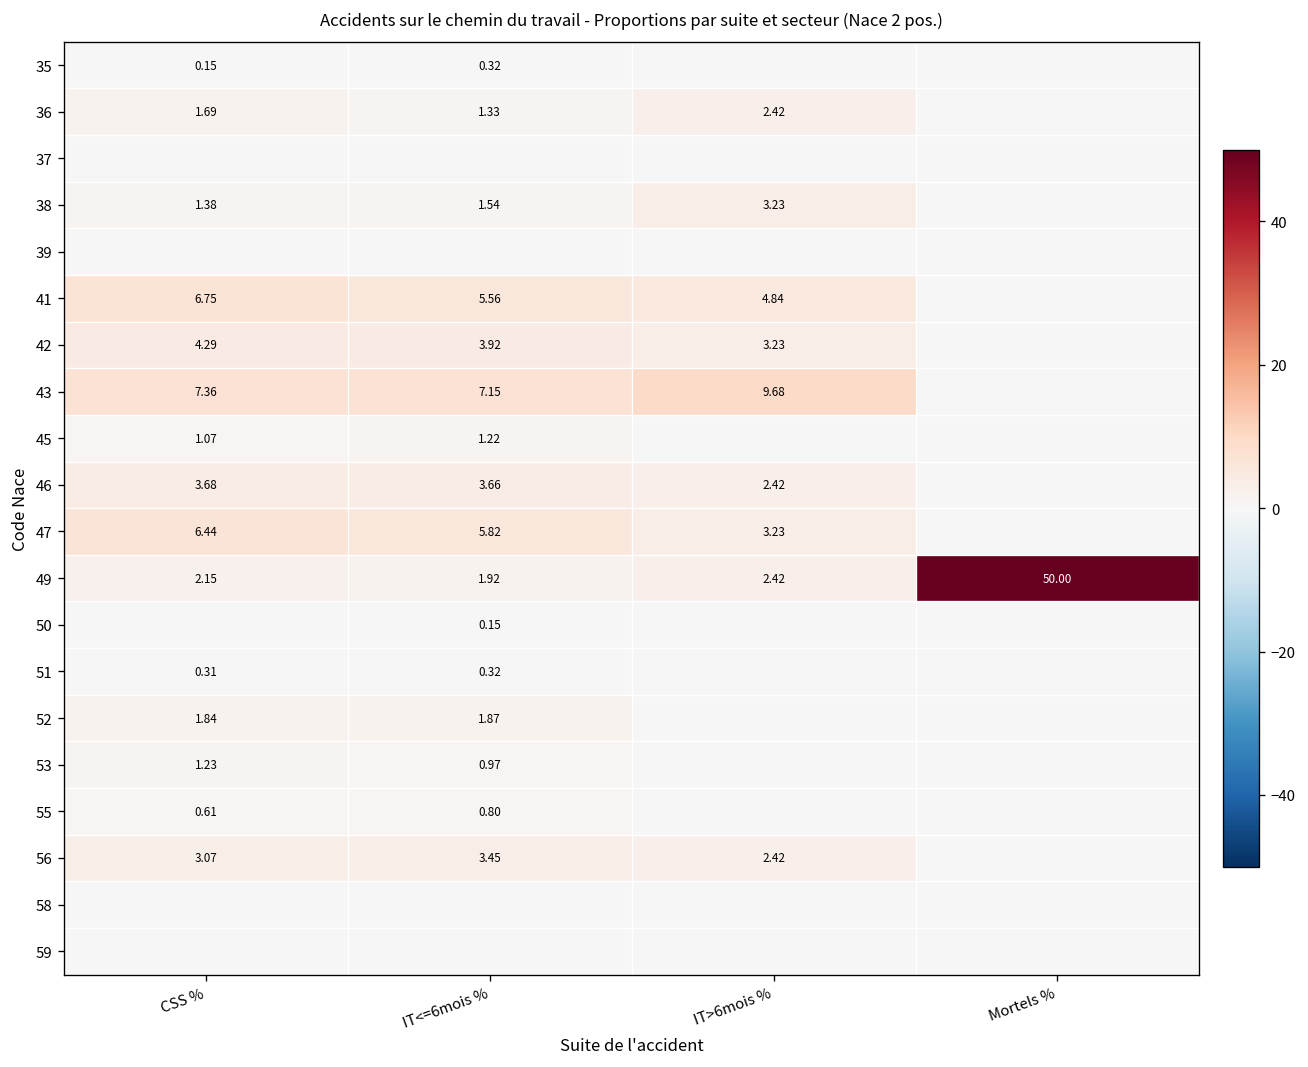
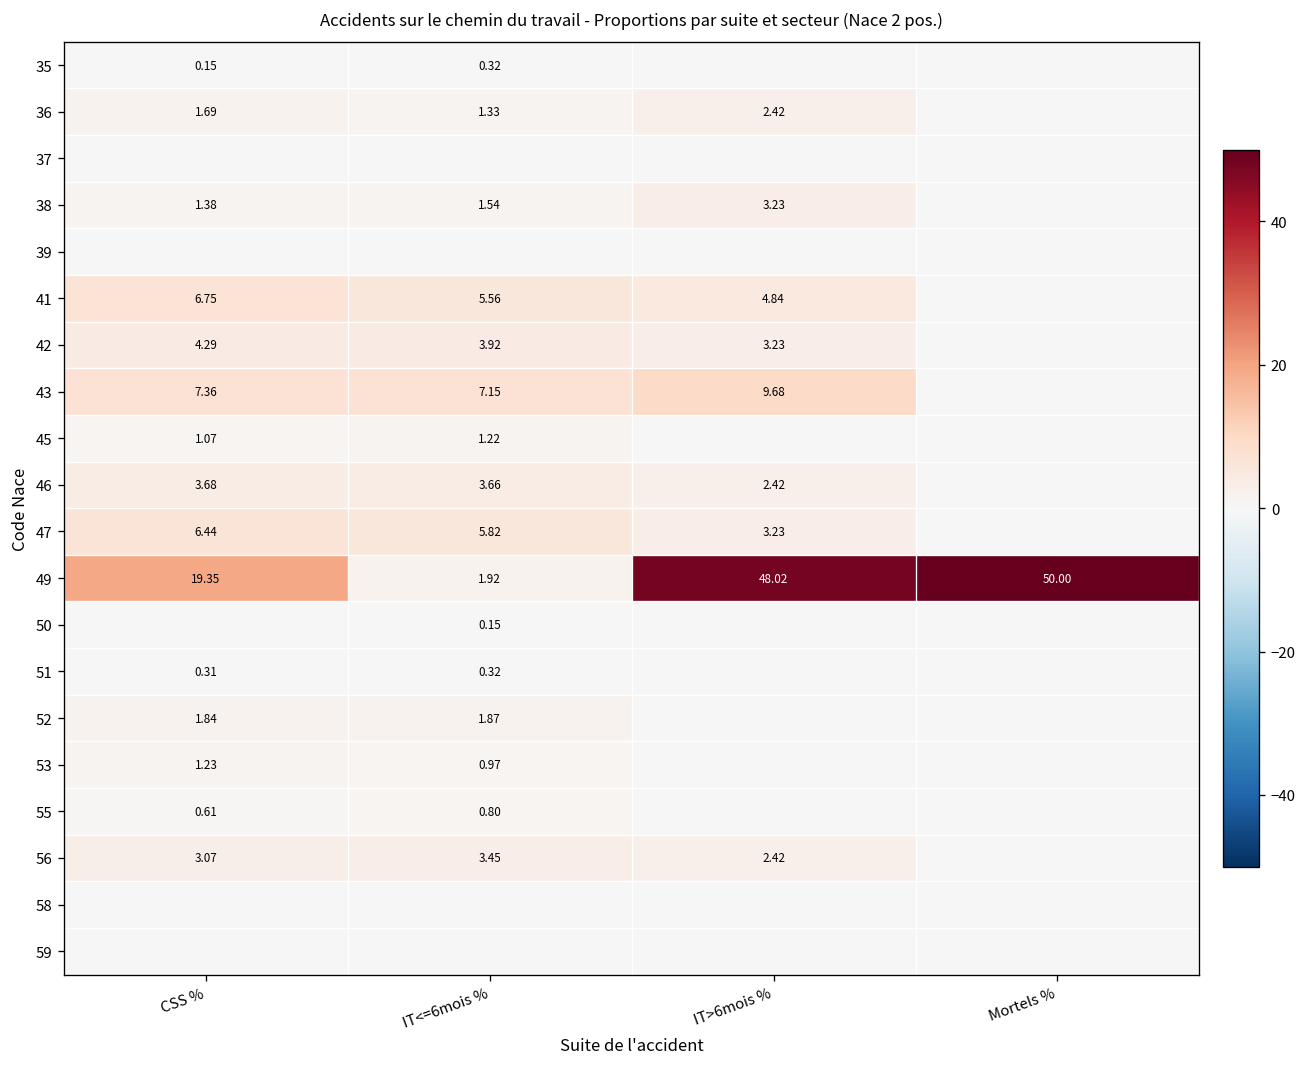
49, CSS %: 2.15 -> 19.35
49, IT>6mois %: 2.42 -> 48.02
